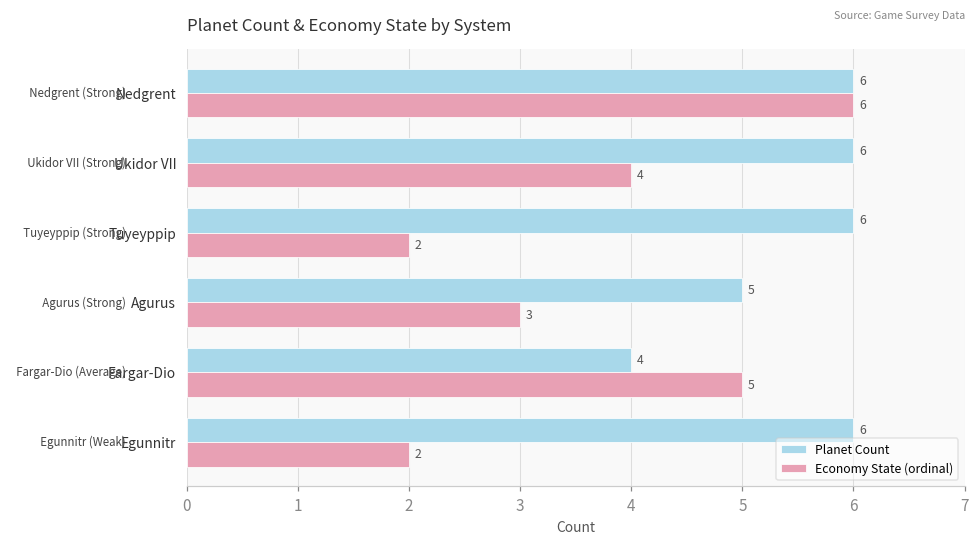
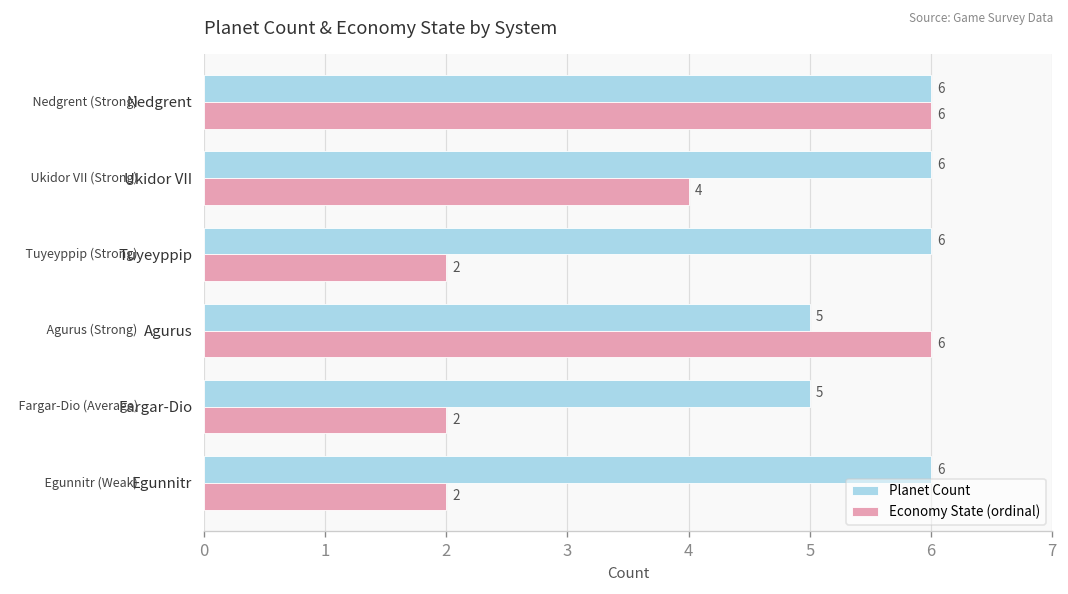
Economy State (ordinal), Agurus: 3 -> 6
Planet Count, Fargar-Dio: 4 -> 5
Economy State (ordinal), Fargar-Dio: 5 -> 2
